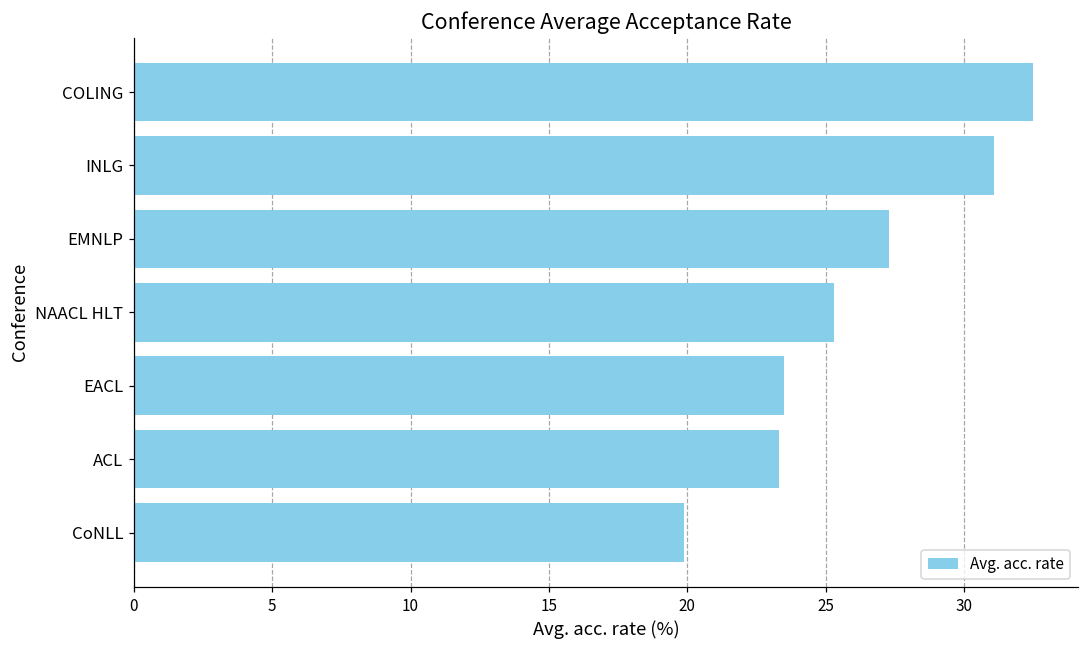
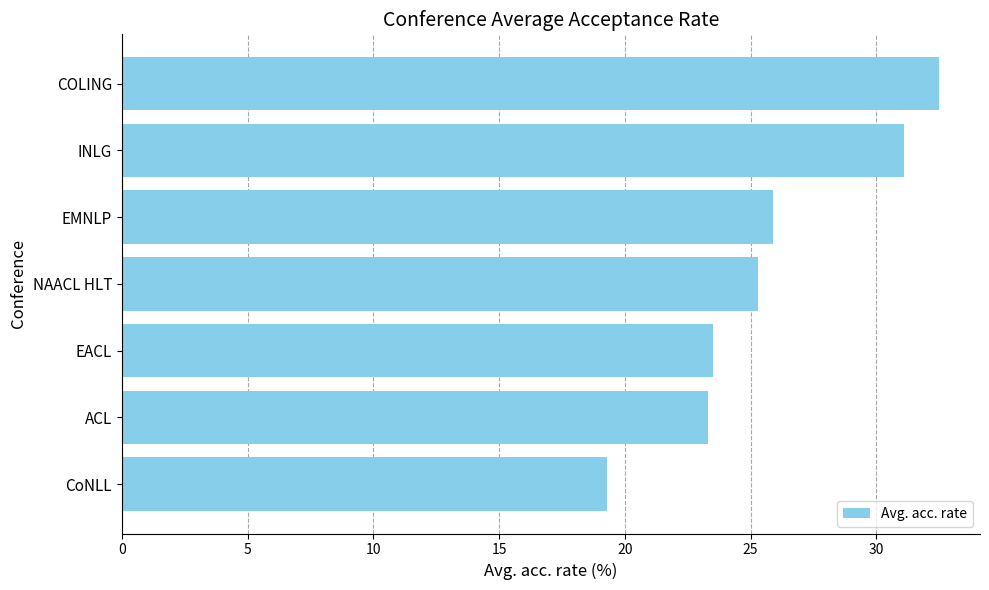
EMNLP: 27.3 -> 25.9
CoNLL: 19.9 -> 19.3
